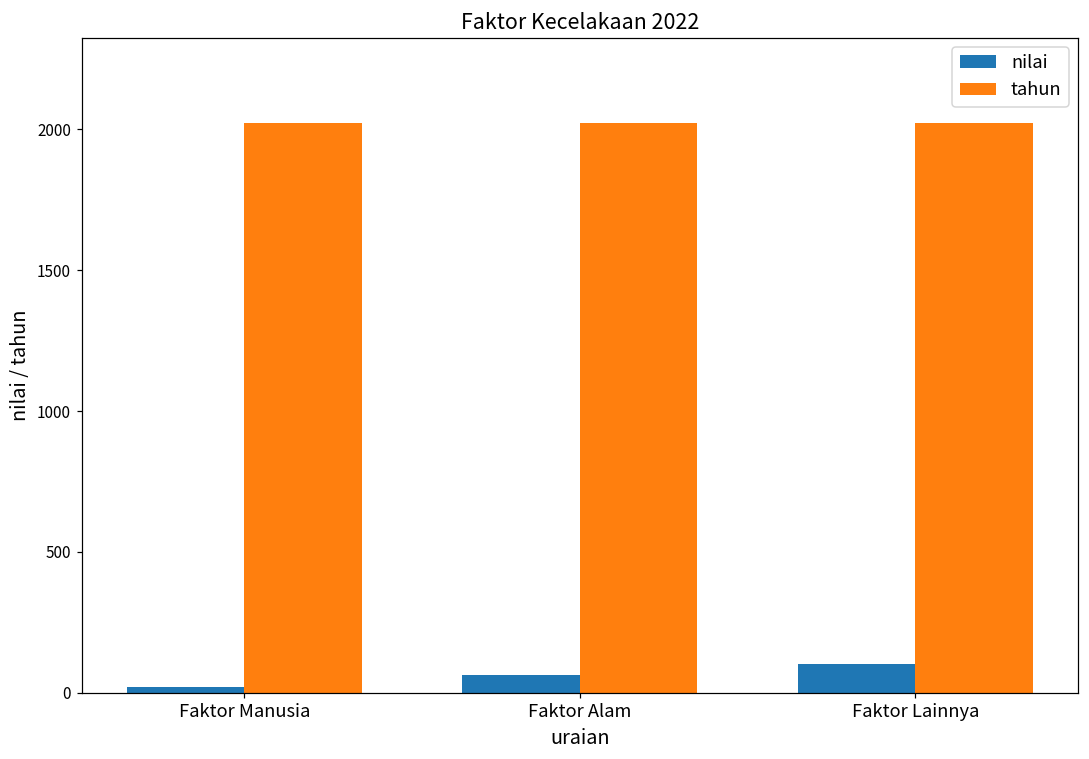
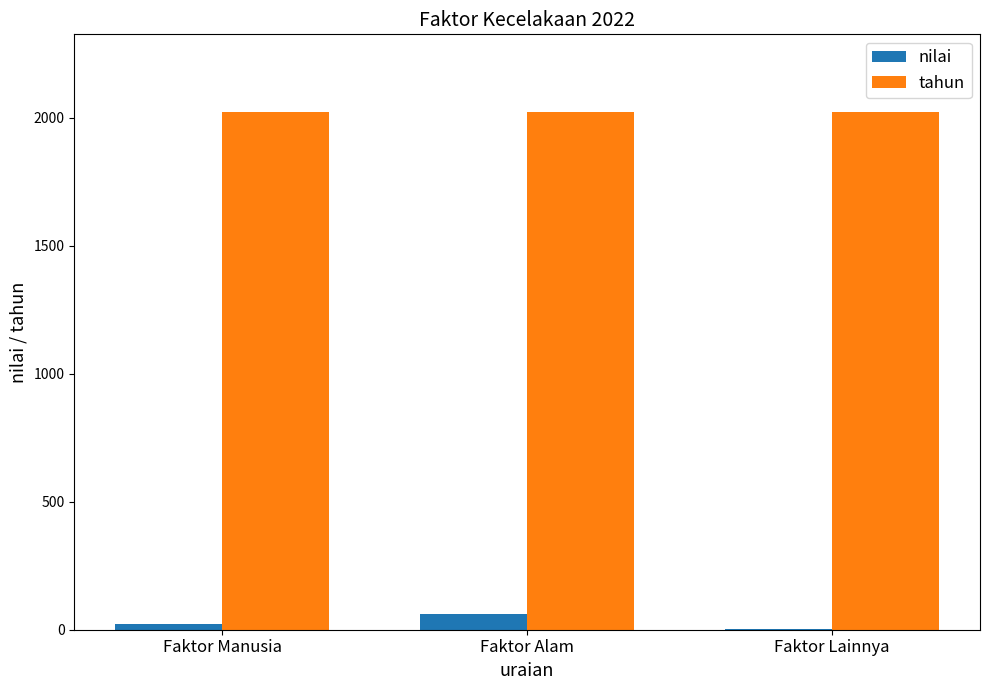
nilai, Faktor Lainnya: 100 -> 0
